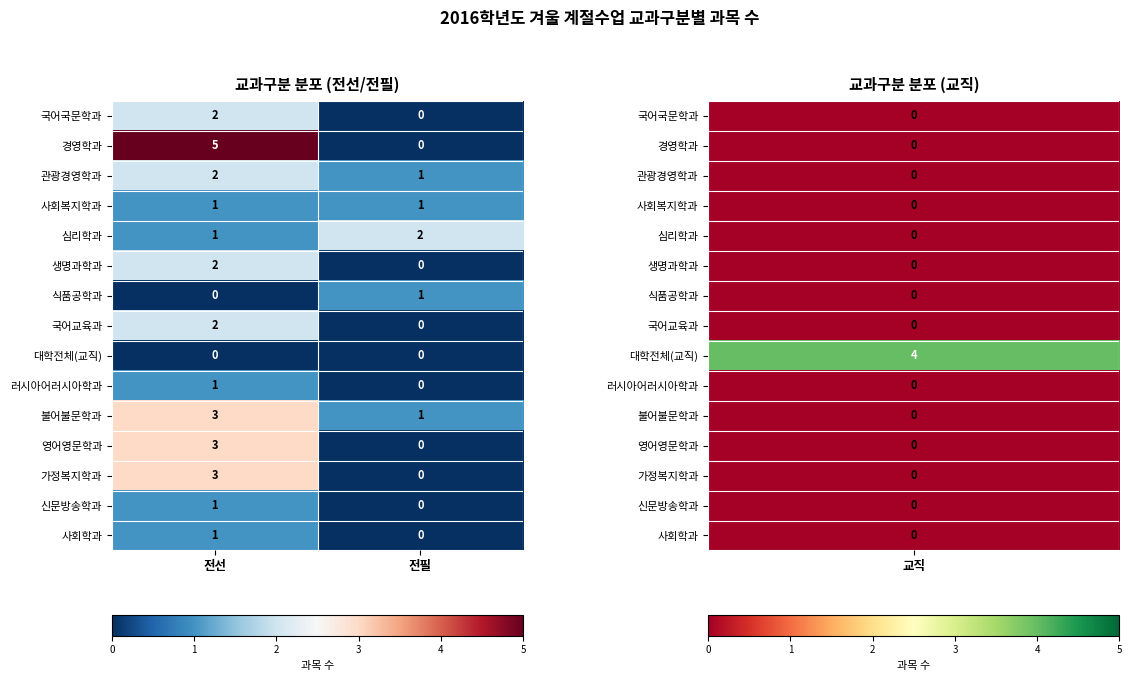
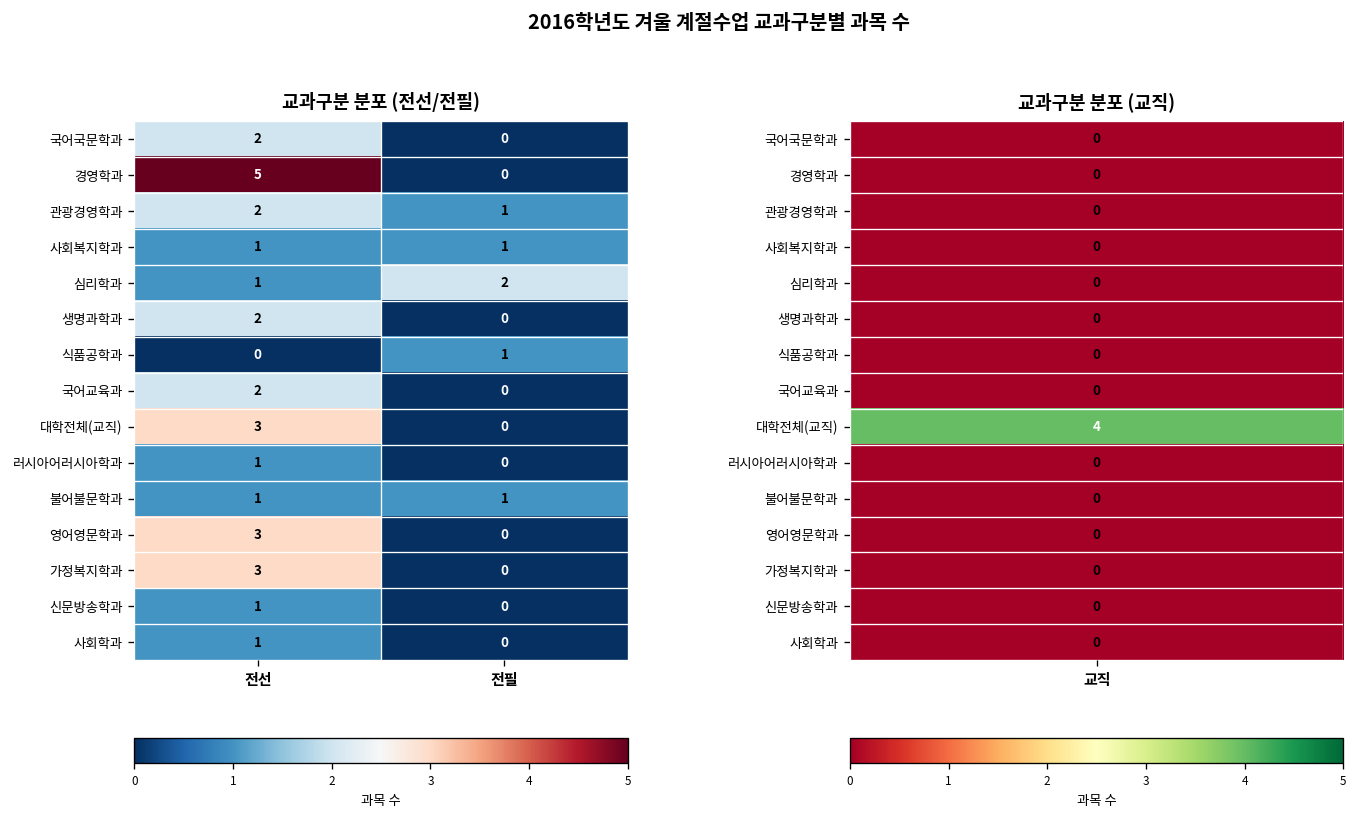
교과구분 분포 (전선/전필), 대학전체(교직), 전선: 0 -> 3
교과구분 분포 (전선/전필), 불어불문학과, 전선: 3 -> 1
